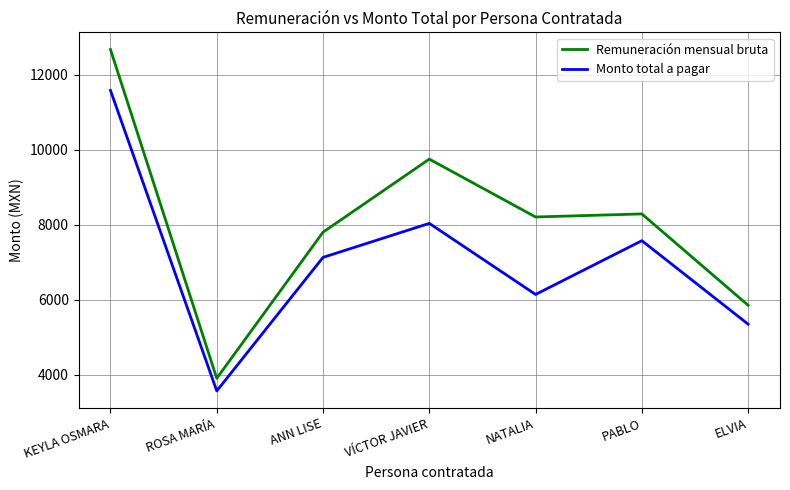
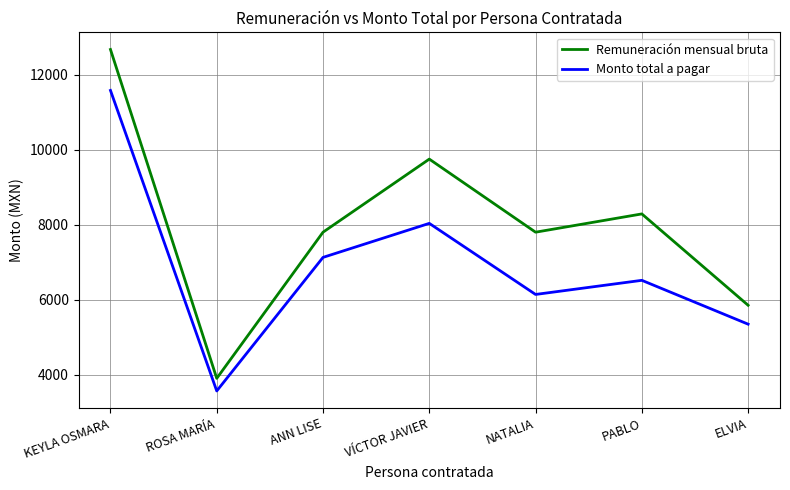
Remuneración mensual bruta, NATALIA: 8200 -> 7800
Monto total a pagar, PABLO: 7600 -> 6500
